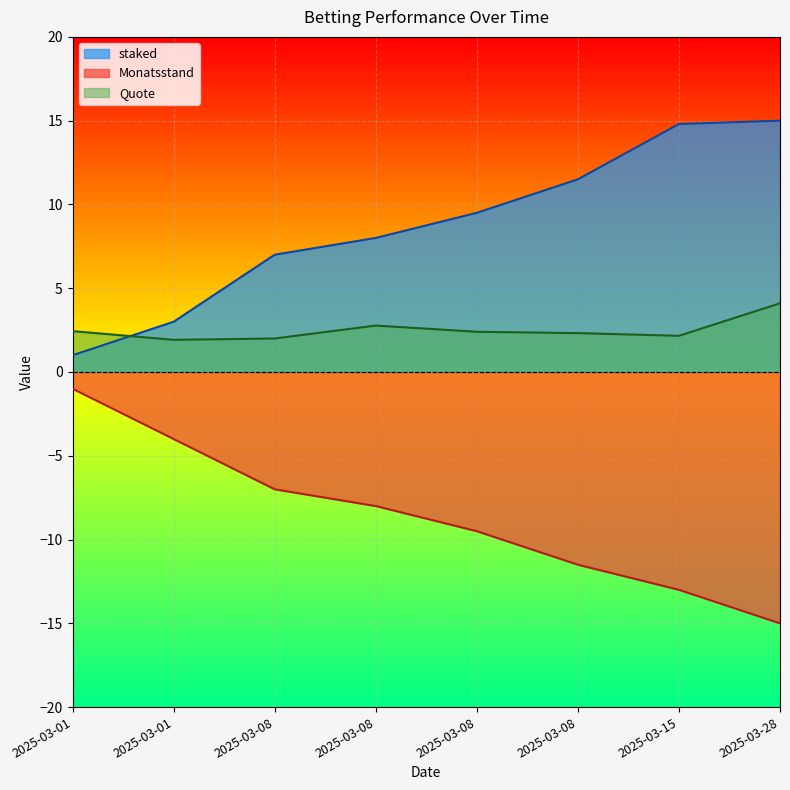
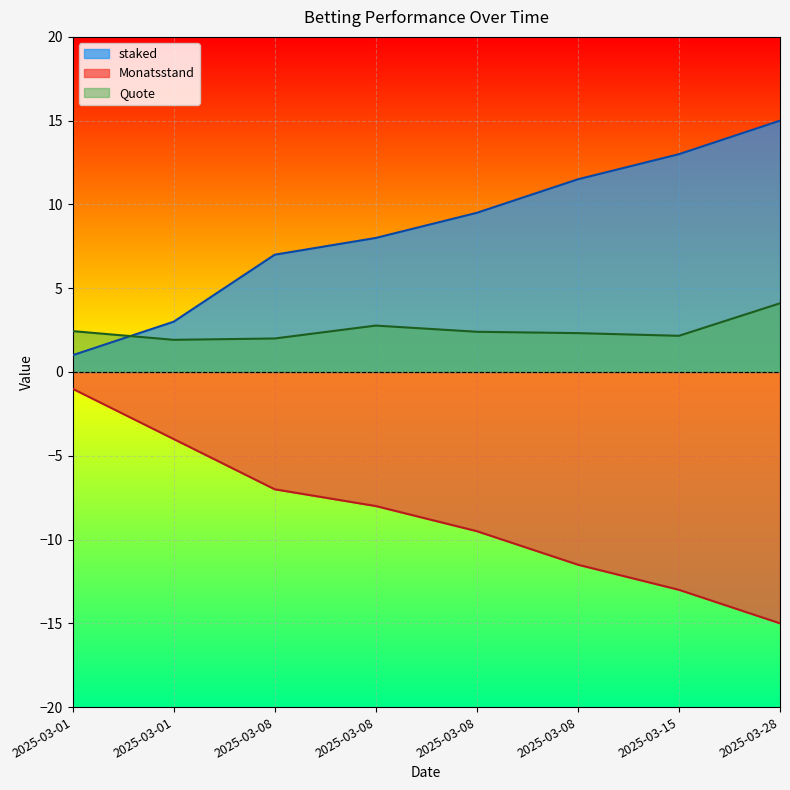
staked, 2025-03-15: 14.8 -> 13.0
